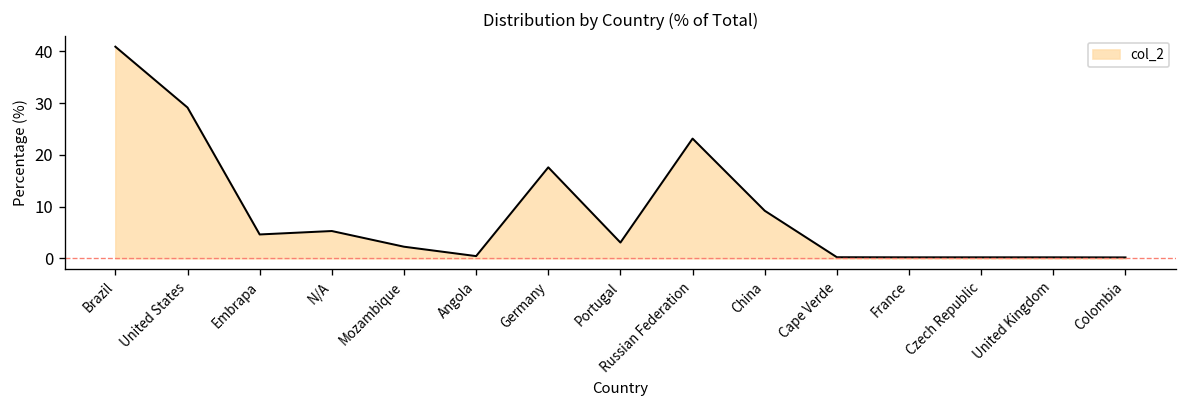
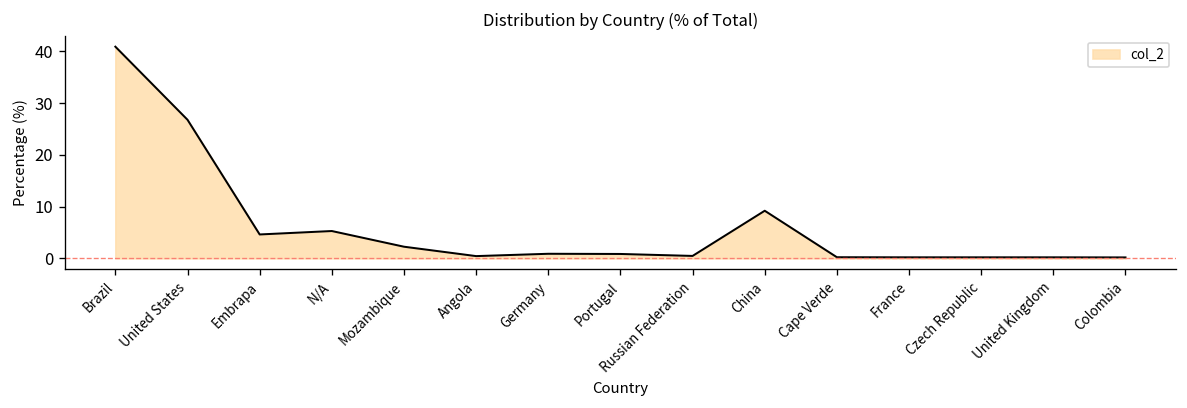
United States: 29 -> 27
Germany: 18 -> 1
Portugal: 3 -> 1
Russian Federation: 23 -> 0
